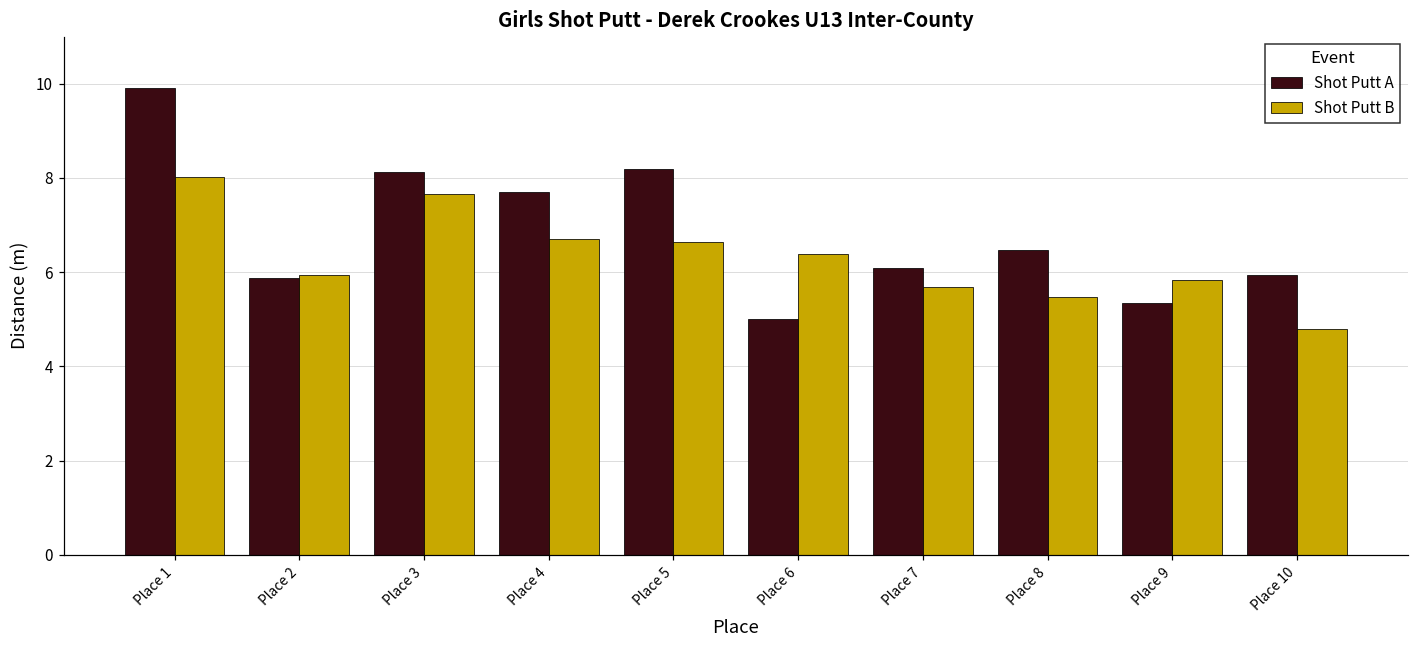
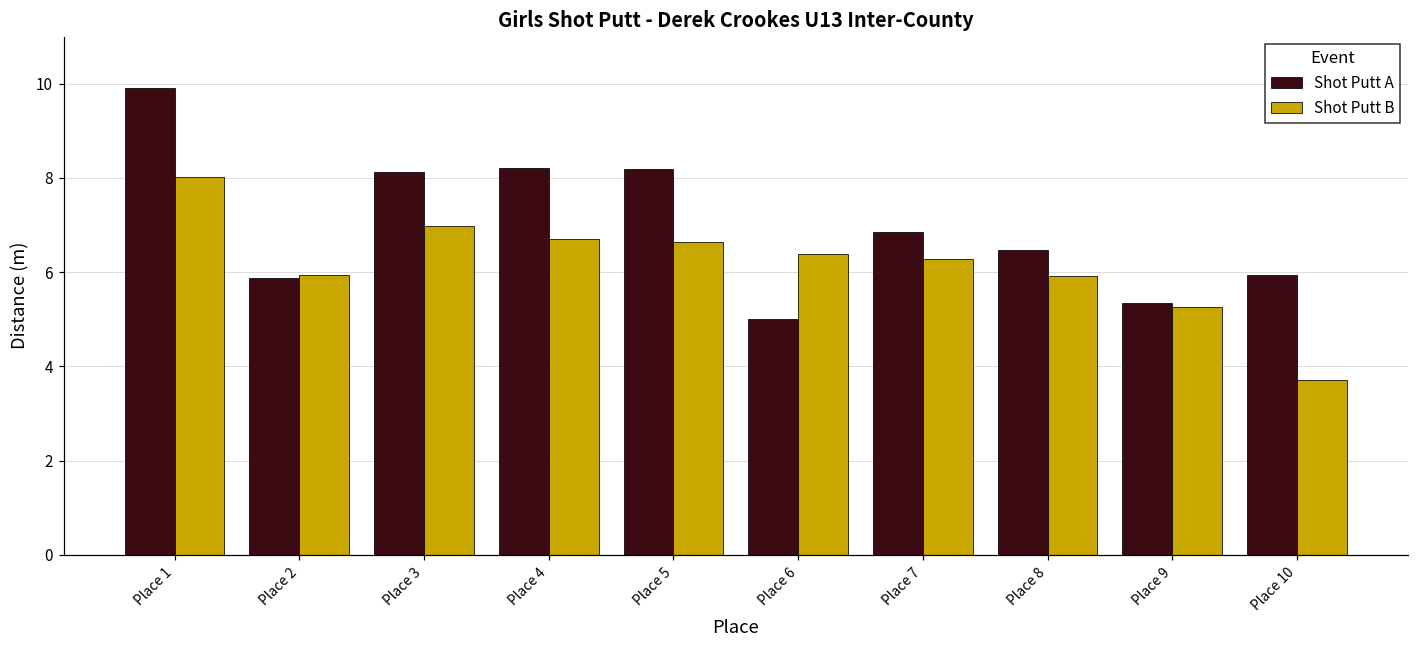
Shot Putt B, Place 3: 7.7 -> 7.0
Shot Putt A, Place 4: 7.7 -> 8.2
Shot Putt A, Place 7: 6.1 -> 6.9
Shot Putt B, Place 7: 5.7 -> 6.3
Shot Putt B, Place 8: 5.5 -> 5.9
Shot Putt B, Place 9: 5.8 -> 5.3
Shot Putt B, Place 10: 4.8 -> 3.7
